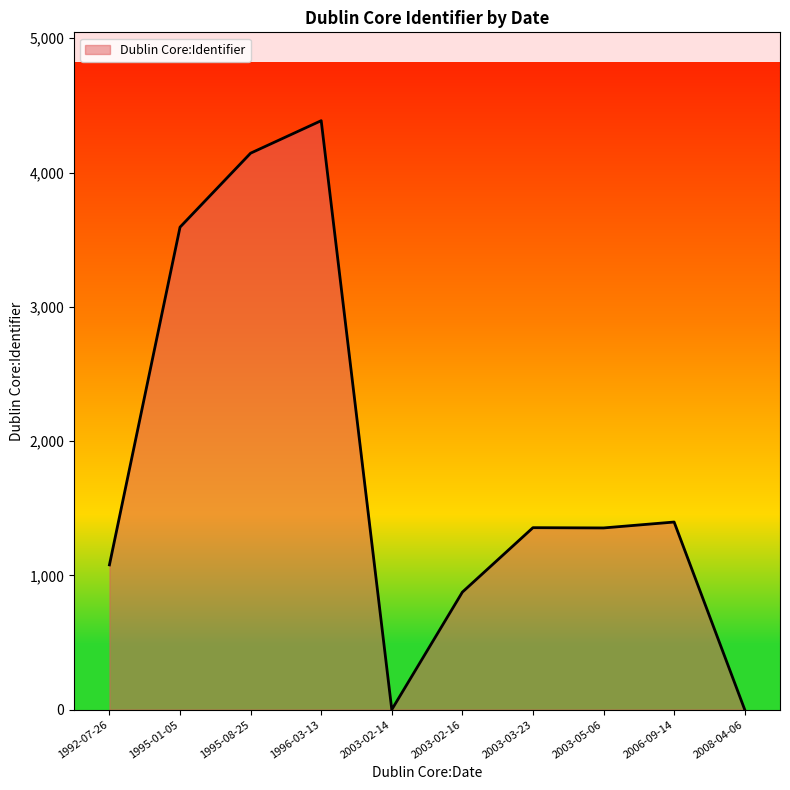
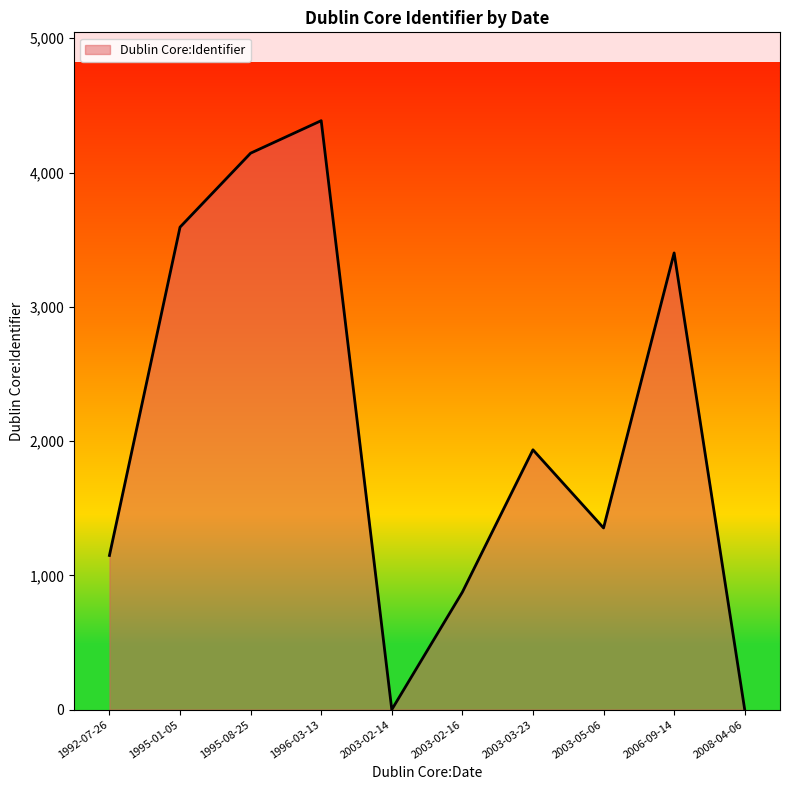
1992-07-26: 1,080 -> 1,150
2003-03-23: 1,360 -> 1,940
2006-09-14: 1,400 -> 3,400
